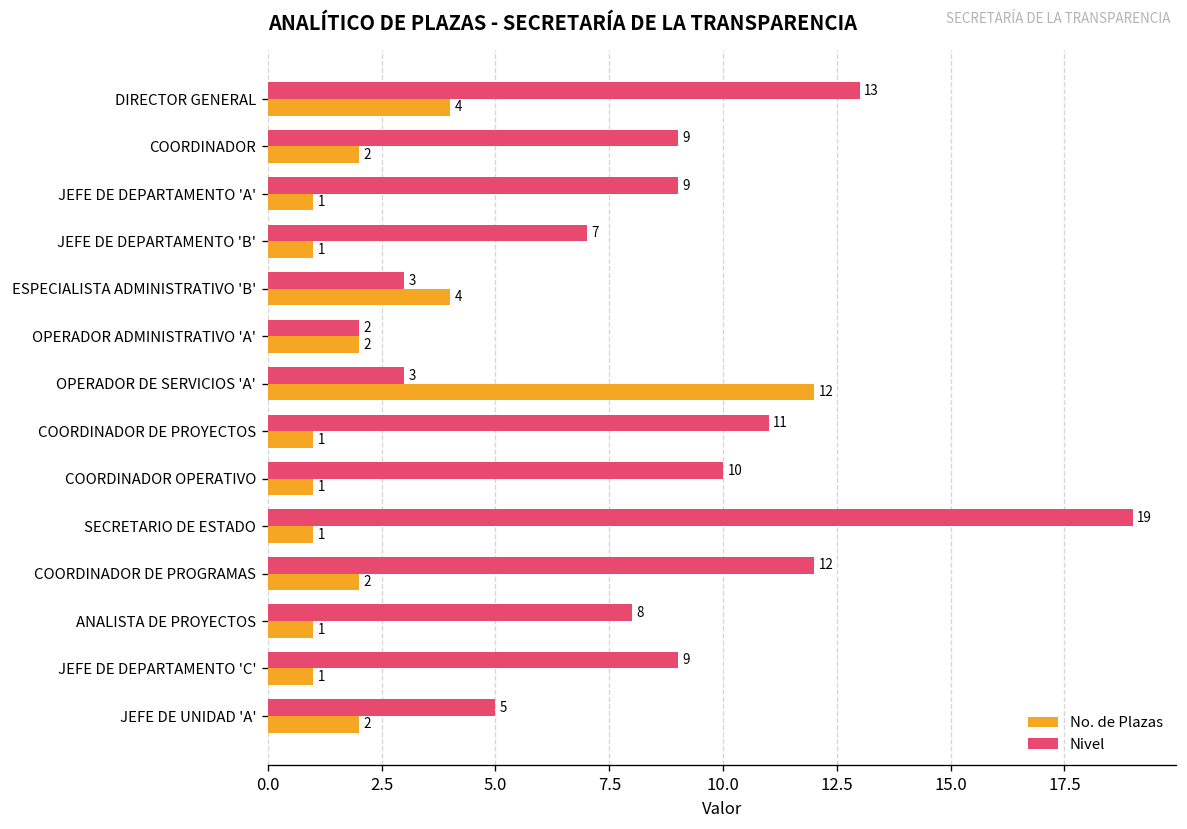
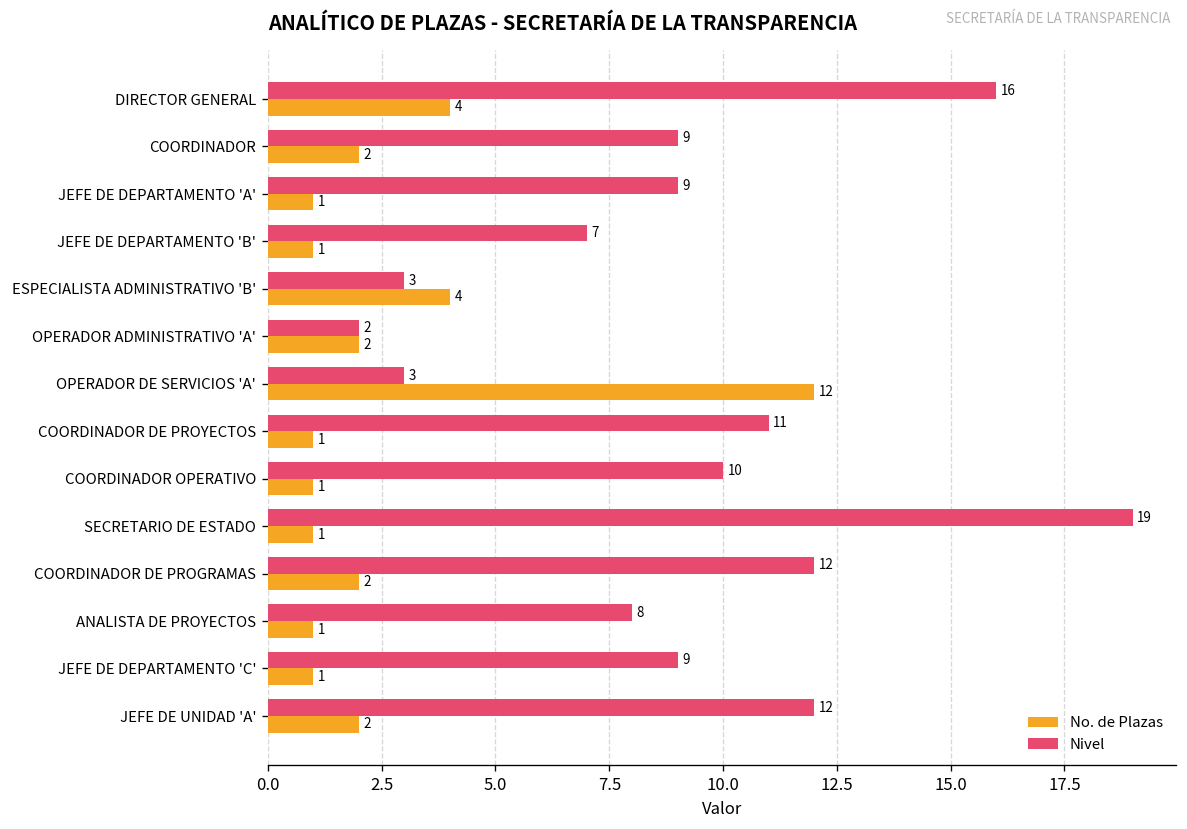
Nivel, DIRECTOR GENERAL: 13 -> 16
Nivel, JEFE DE UNIDAD 'A': 5 -> 12
